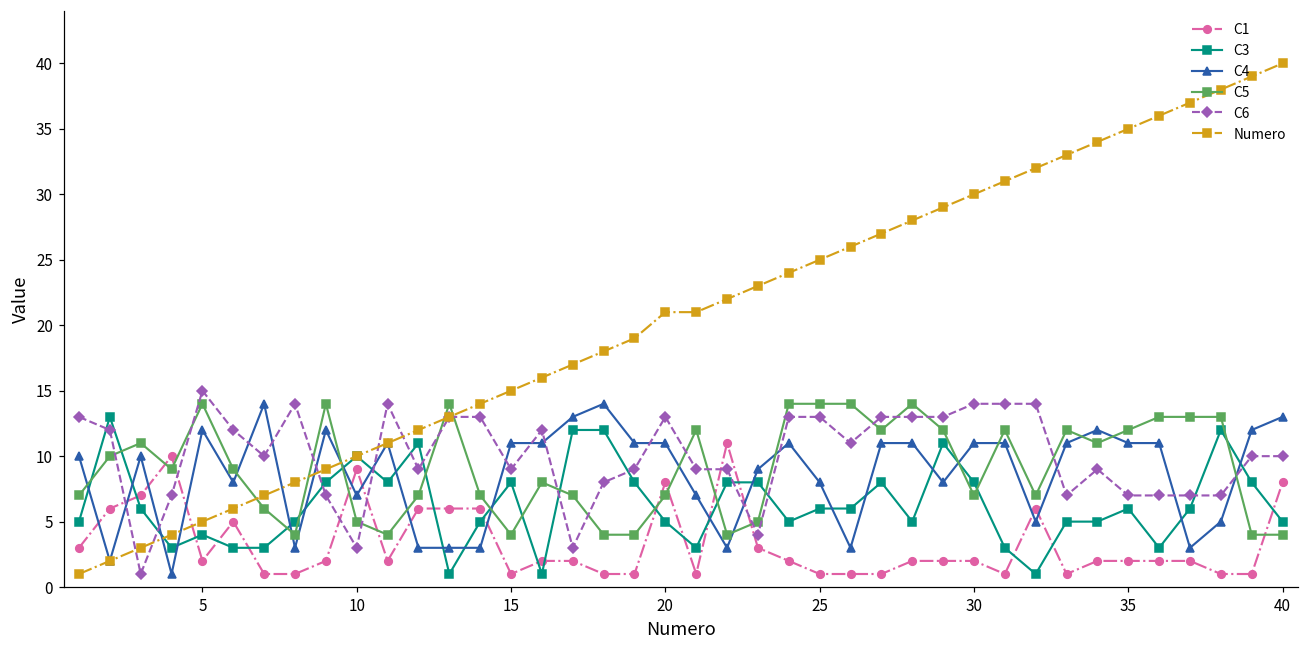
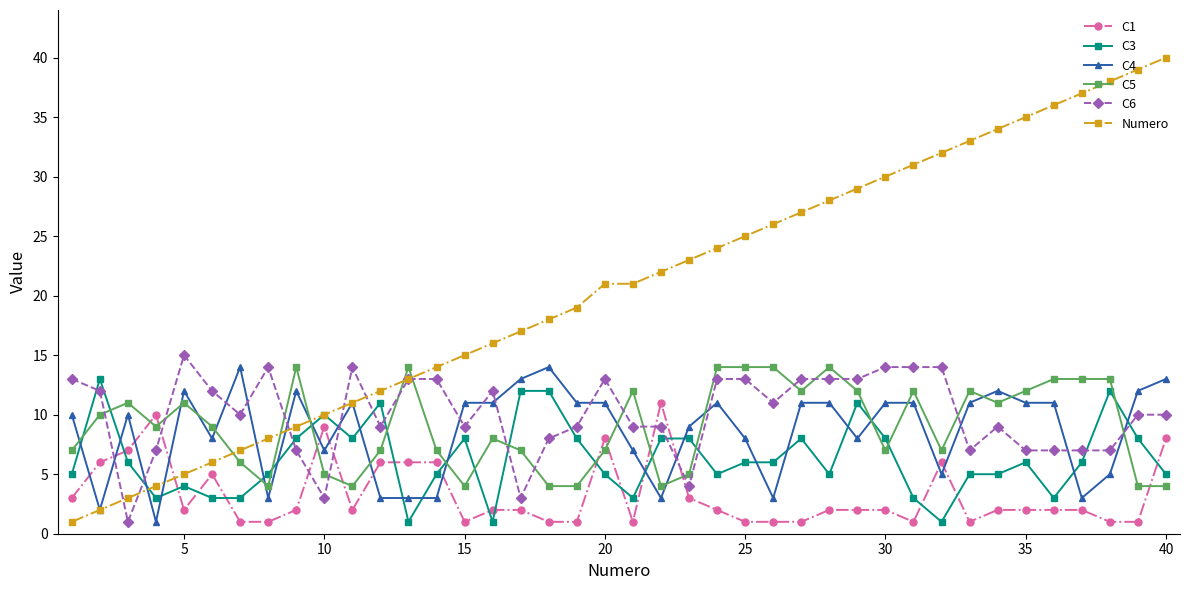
C5, 5: 14 -> 11
